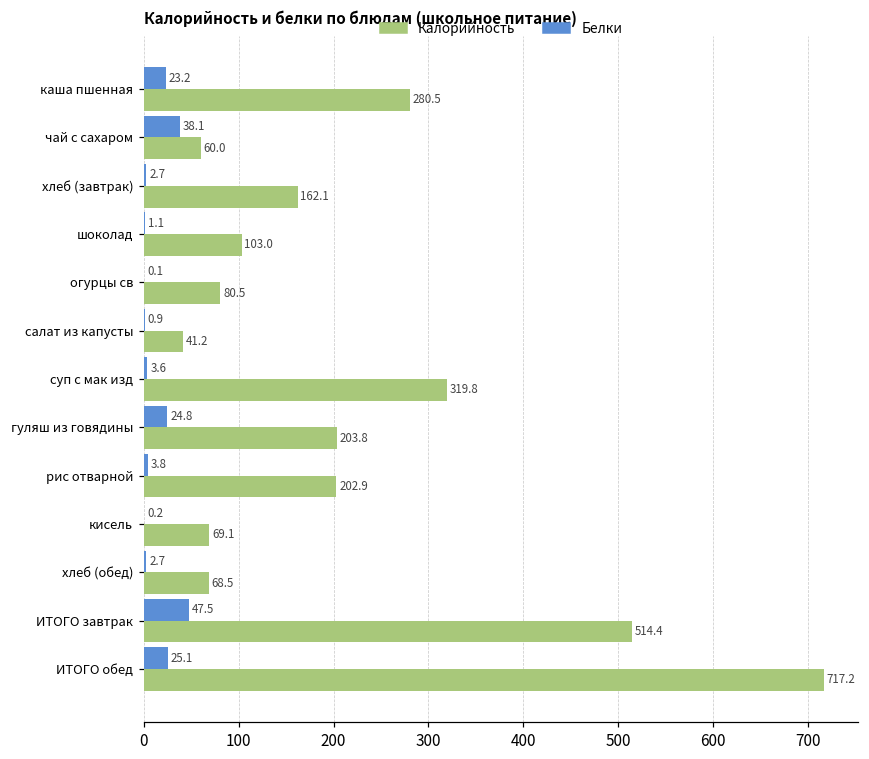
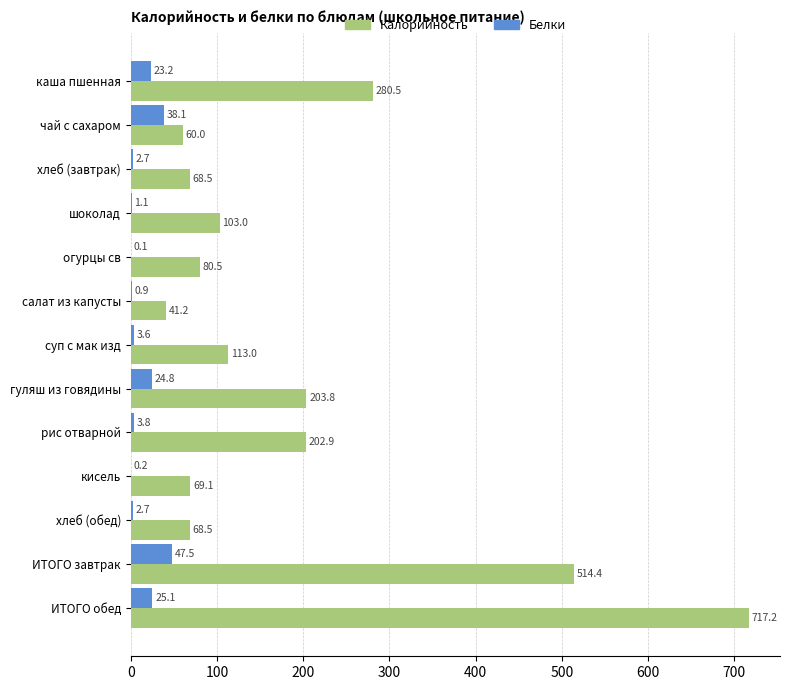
Калорийность, хлеб (завтрак): 162.1 -> 68.5
Калорийность, суп с мак изд: 319.8 -> 113.0
